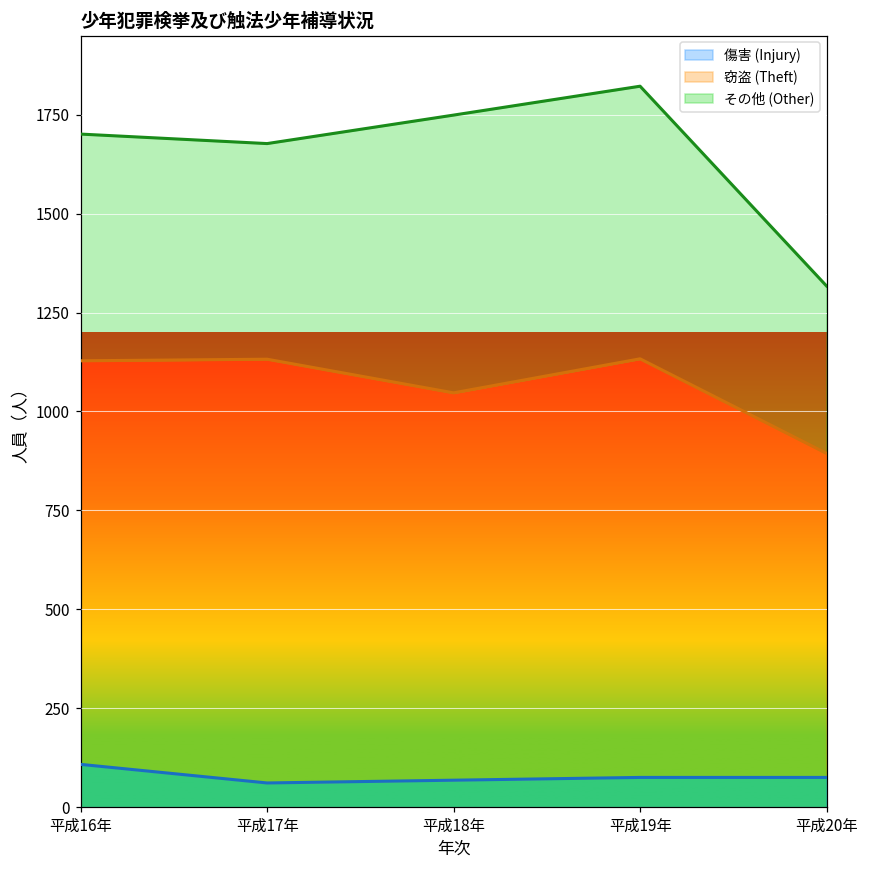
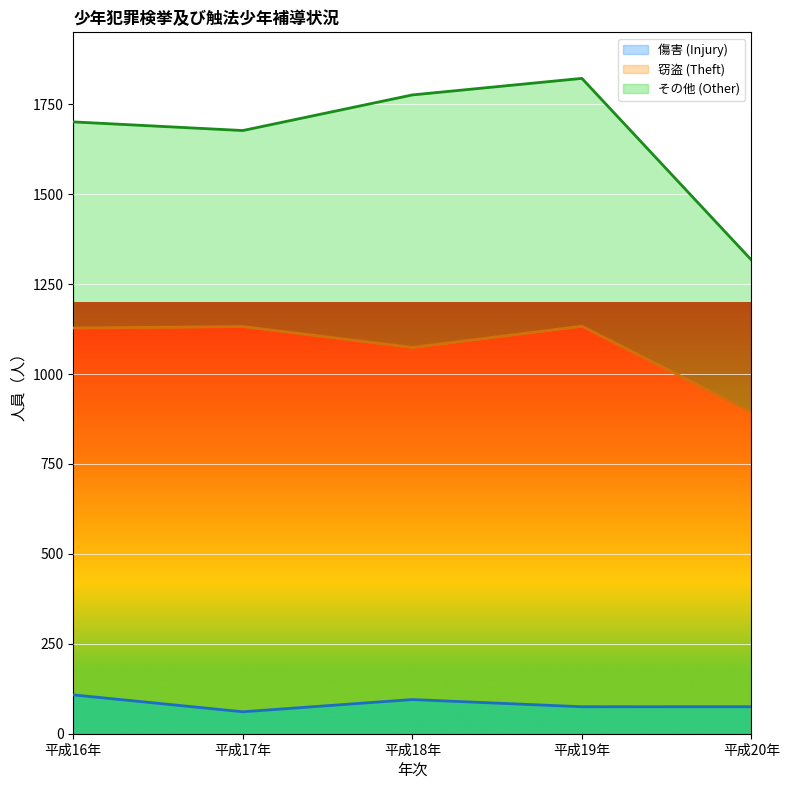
傷害 (Injury), 平成18年: 70 -> 100
